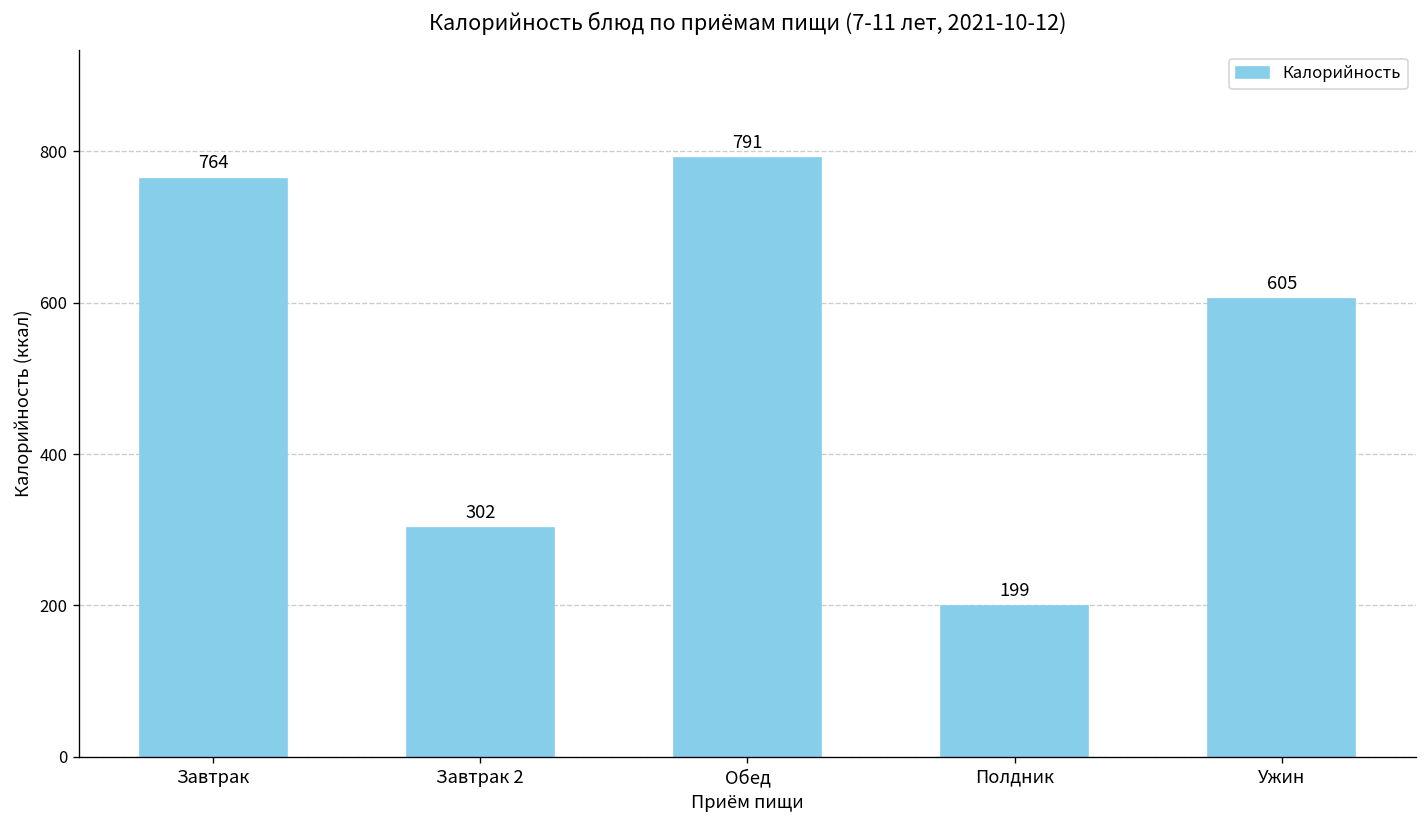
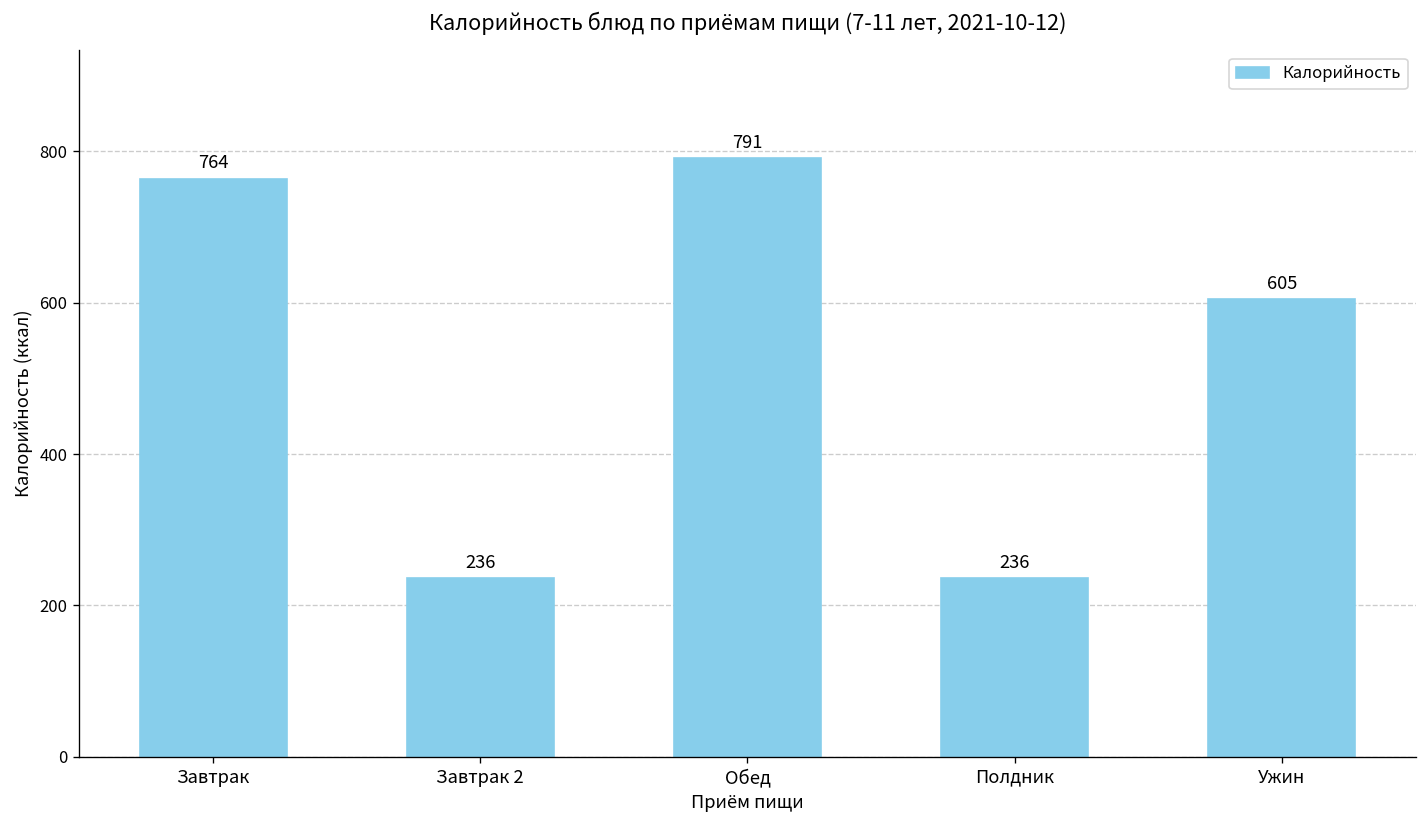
Завтрак 2: 302 -> 236
Полдник: 199 -> 236
